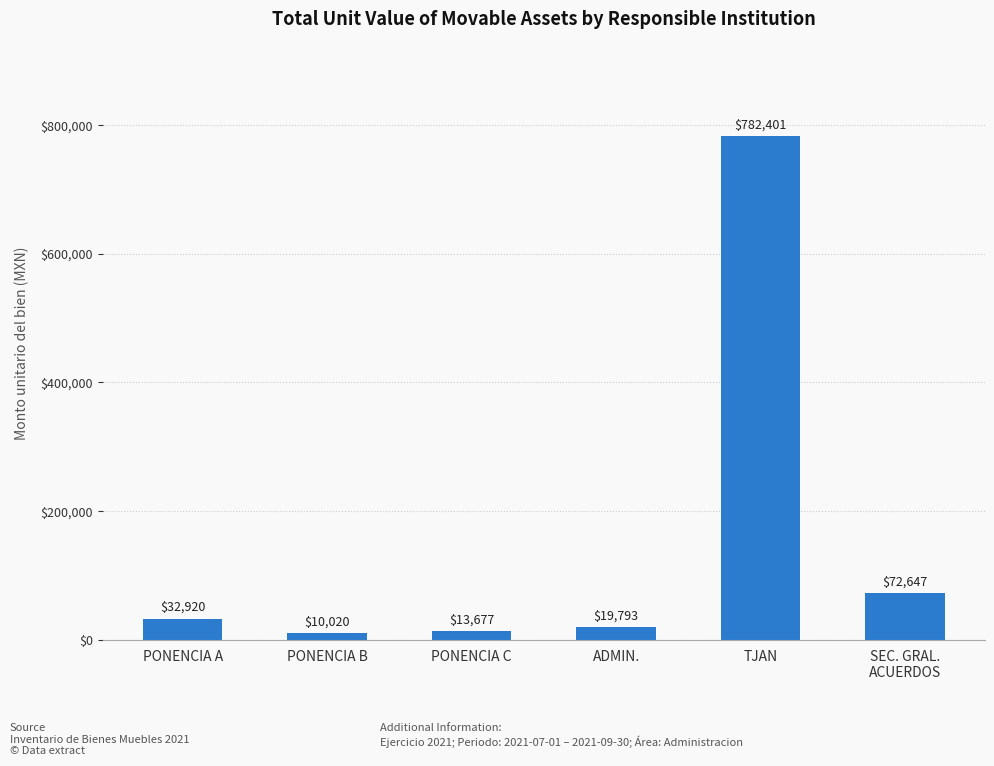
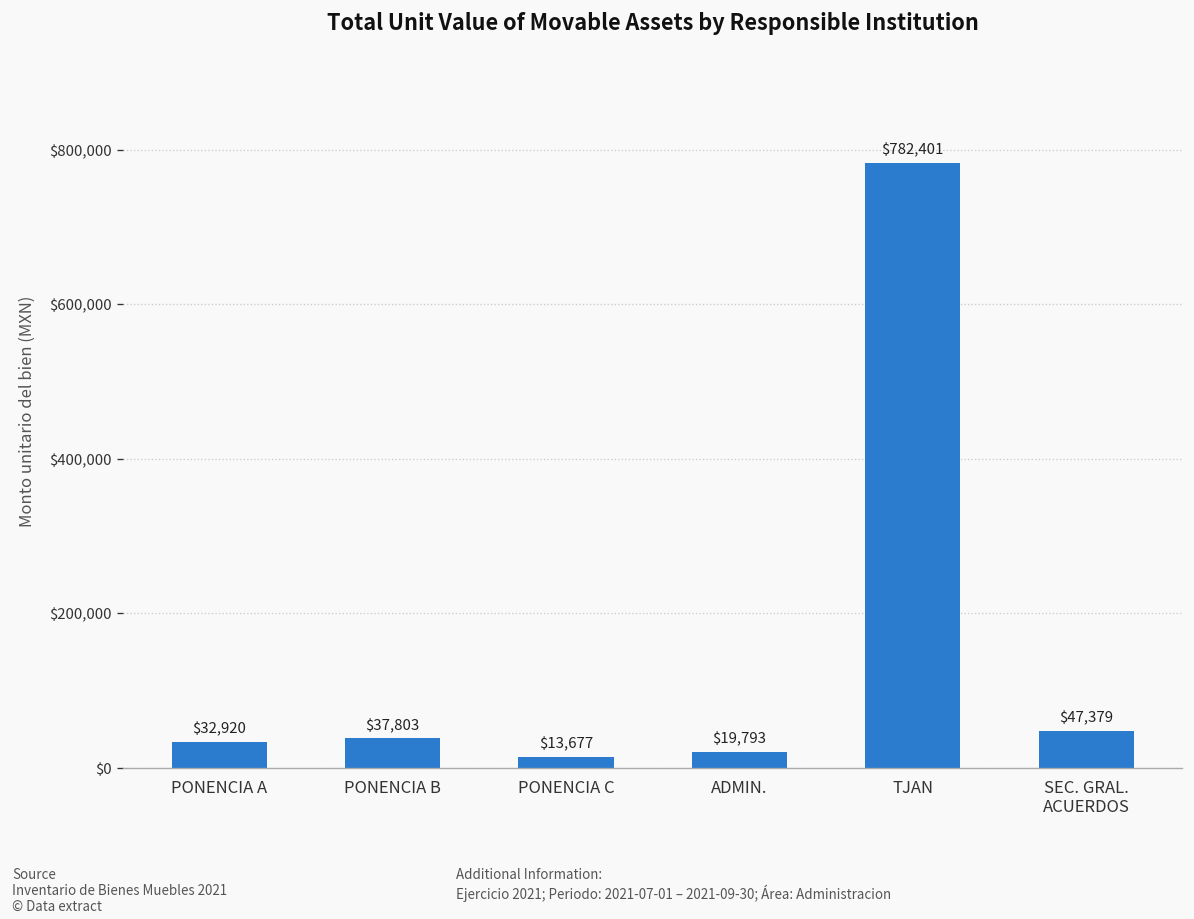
PONENCIA B: $10,020 -> $37,803
SEC. GRAL. ACUERDOS: $72,647 -> $47,379
